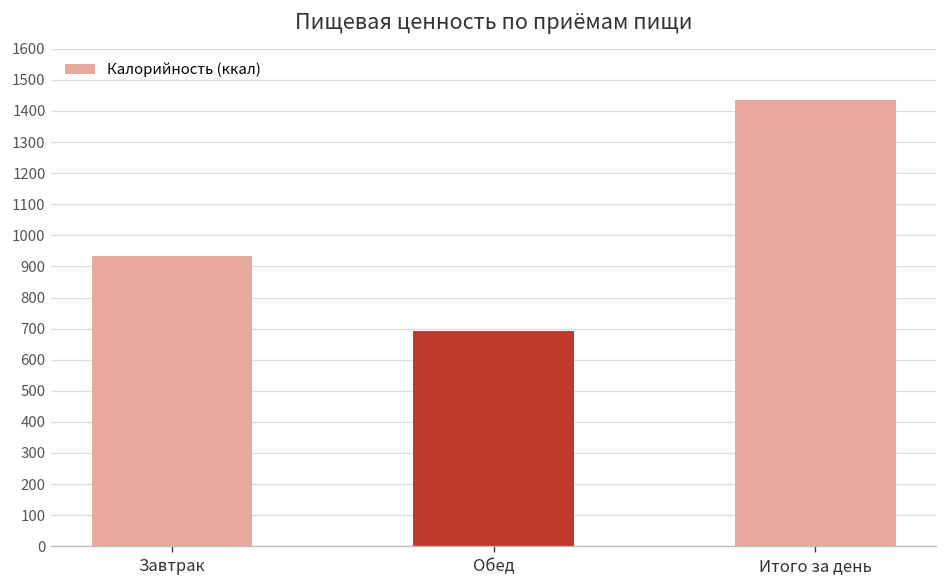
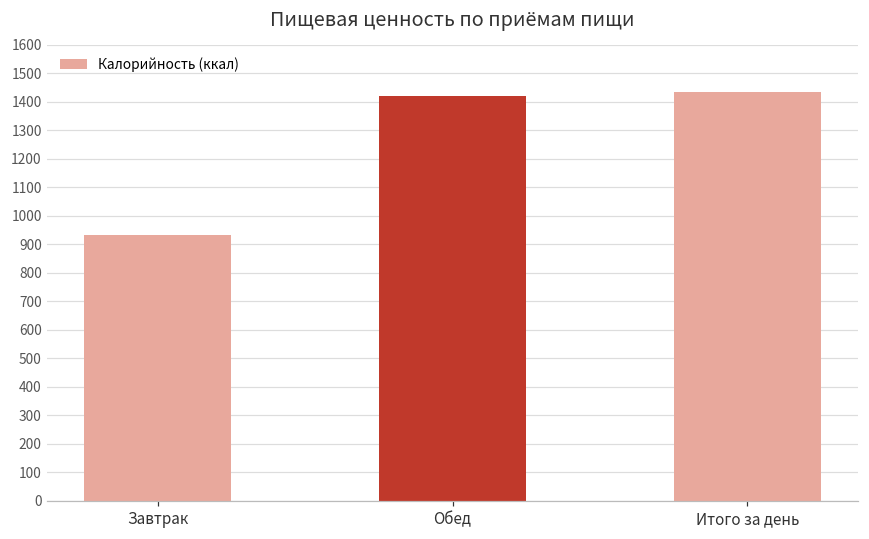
Обед: 690 -> 1420
